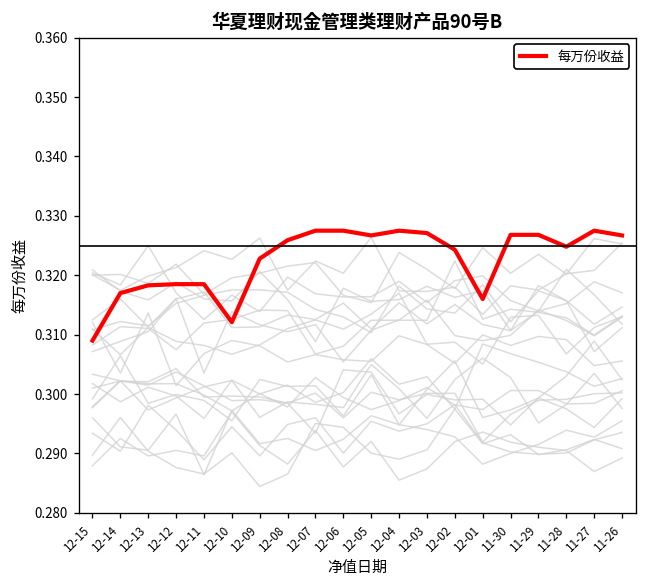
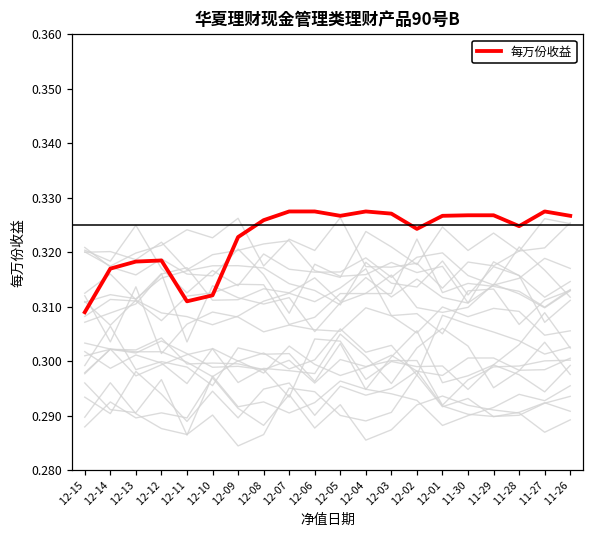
每万份收益, 12-11: 0.319 -> 0.311
每万份收益, 12-01: 0.316 -> 0.327
